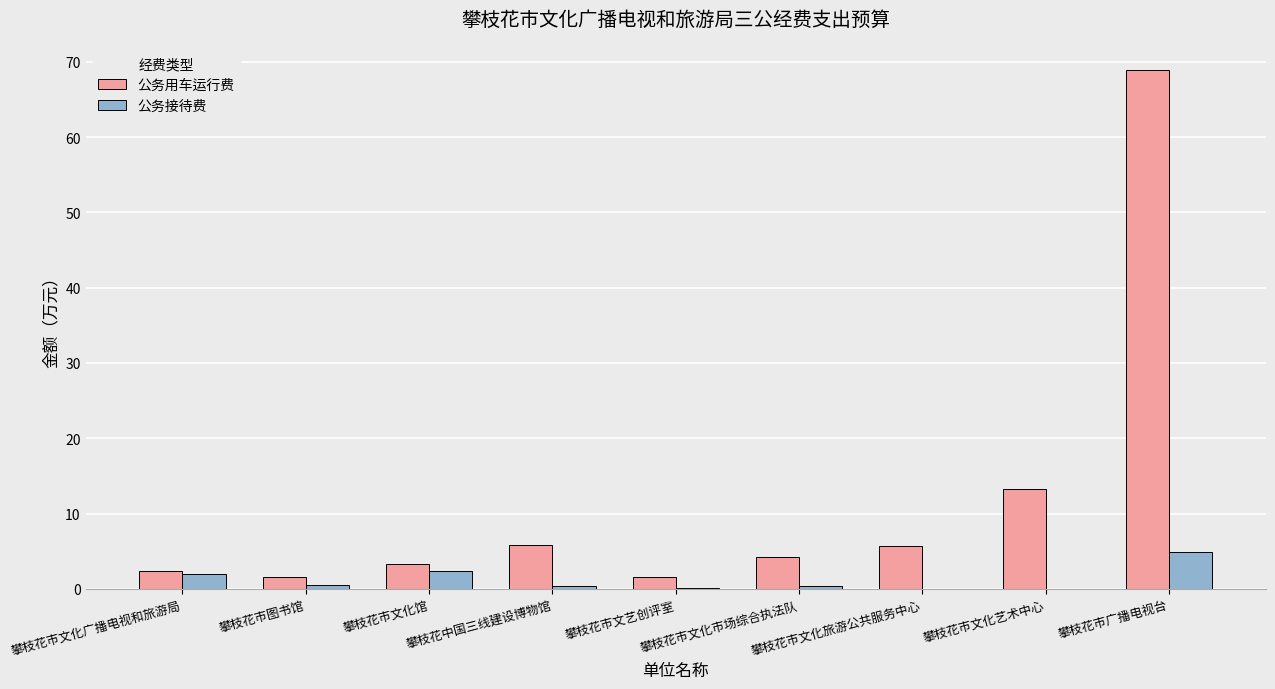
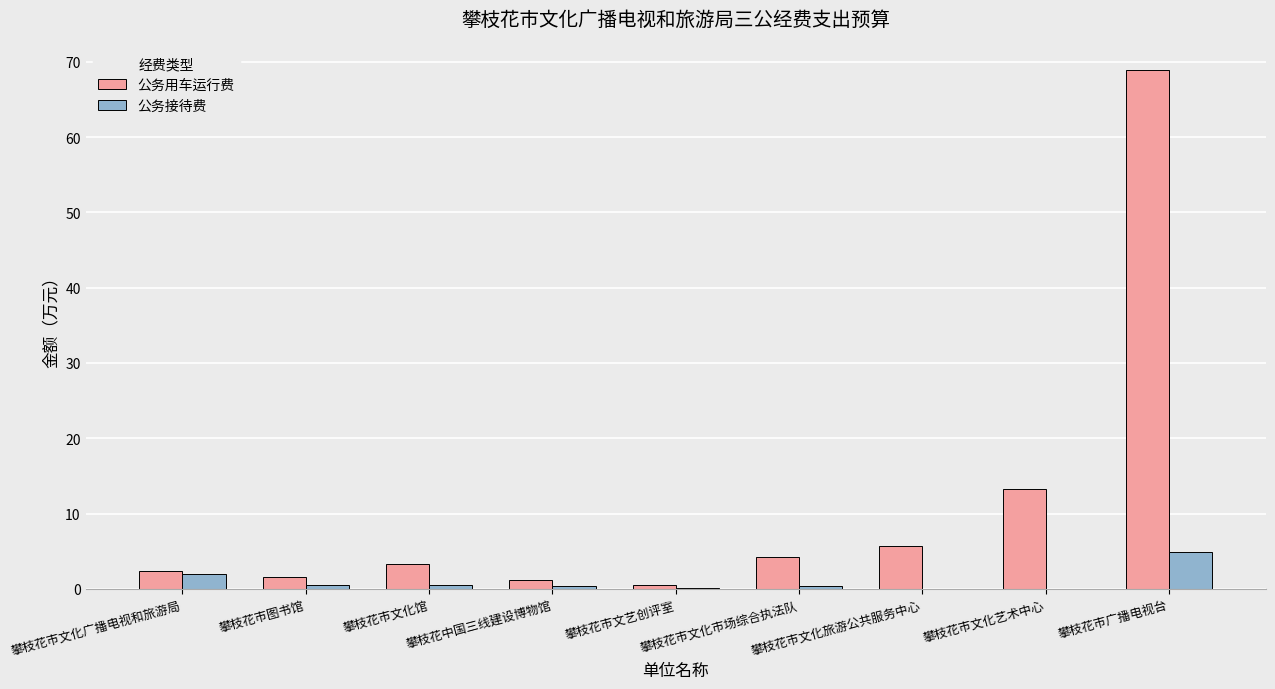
公务接待费, 攀枝花市文化馆: 2 -> 0
公务用车运行费, 攀枝花中国三线建设博物馆: 6 -> 1
公务用车运行费, 攀枝花市文艺创评室: 2 -> 1
